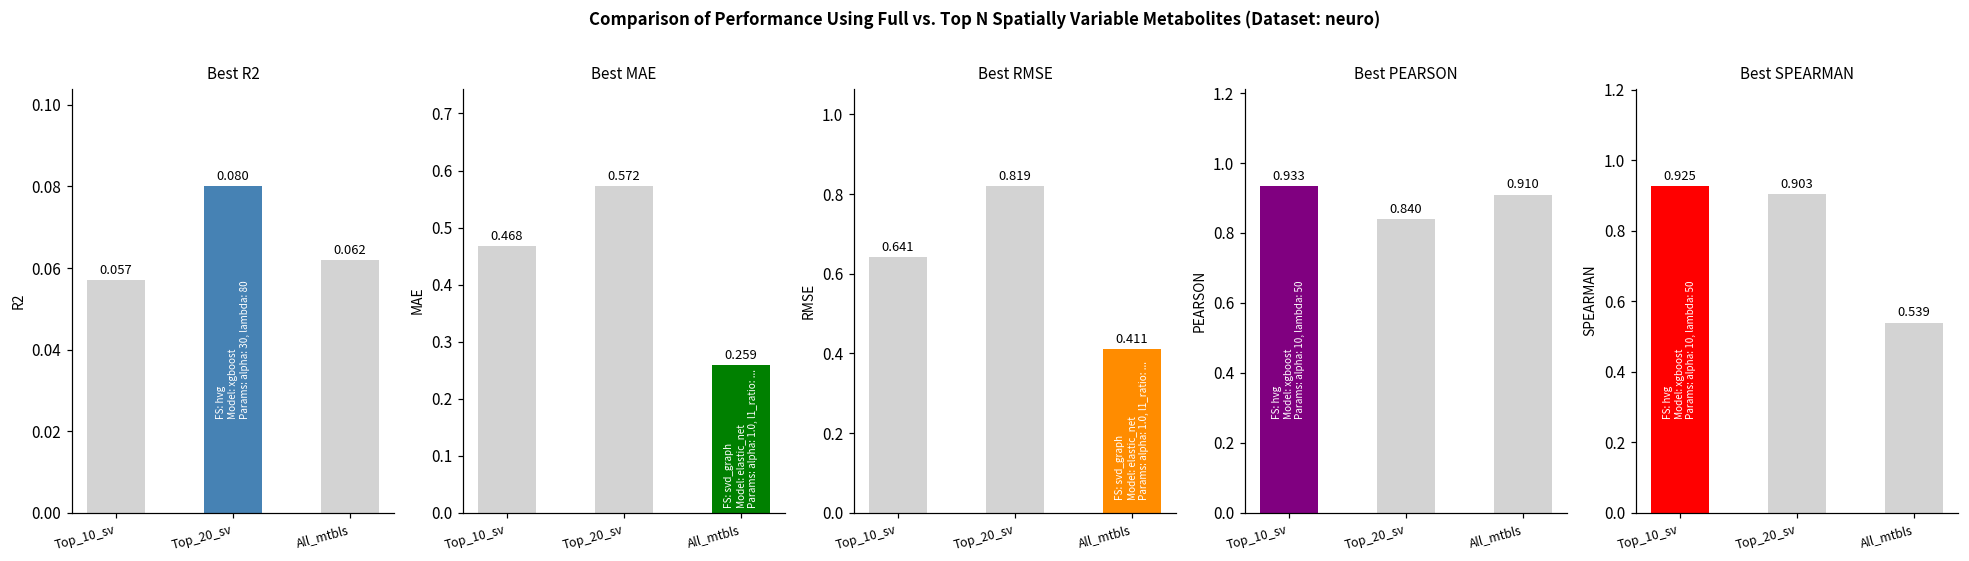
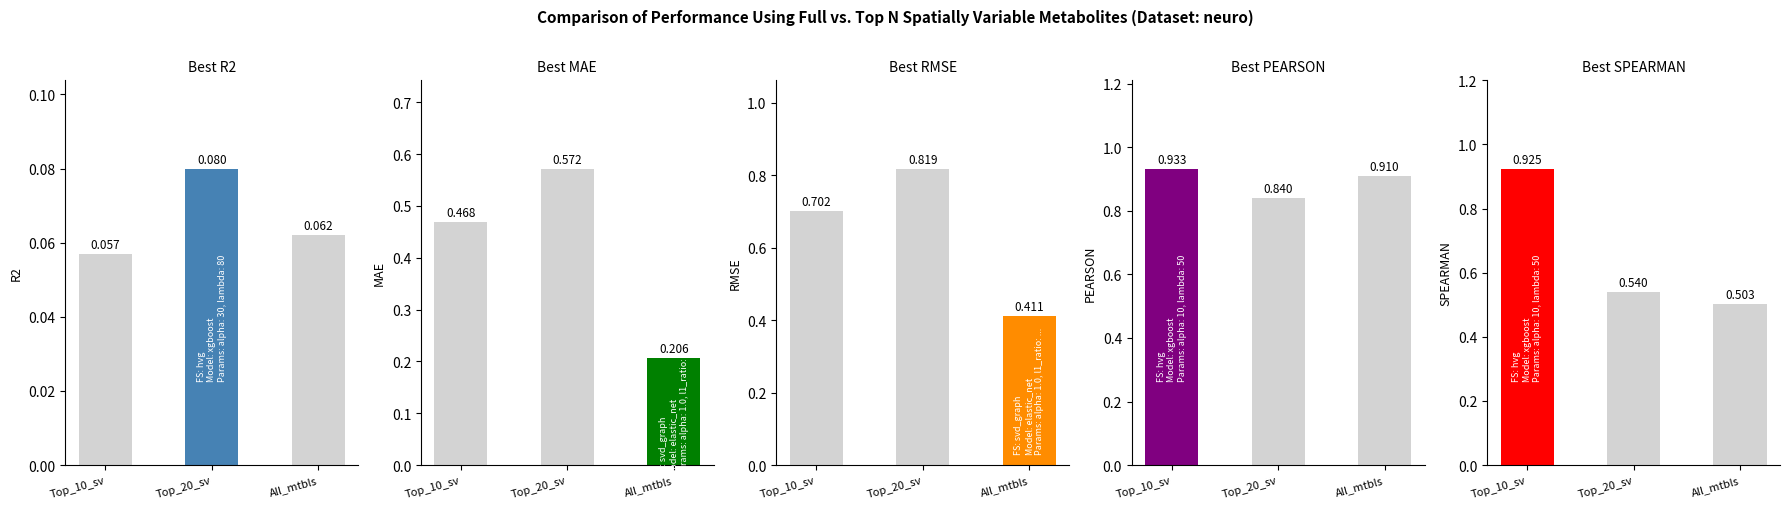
Best MAE, All_mtbls: 0.259 -> 0.206
Best RMSE, Top_10_sv: 0.641 -> 0.702
Best SPEARMAN, Top_20_sv: 0.903 -> 0.540
Best SPEARMAN, All_mtbls: 0.539 -> 0.503
